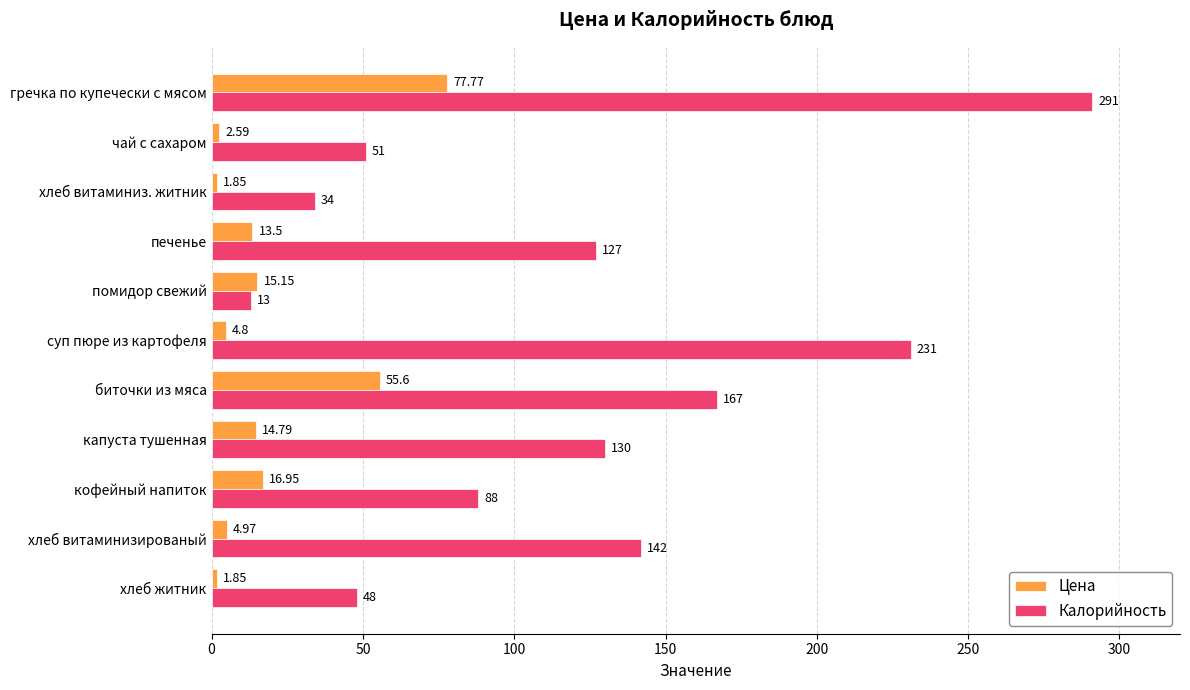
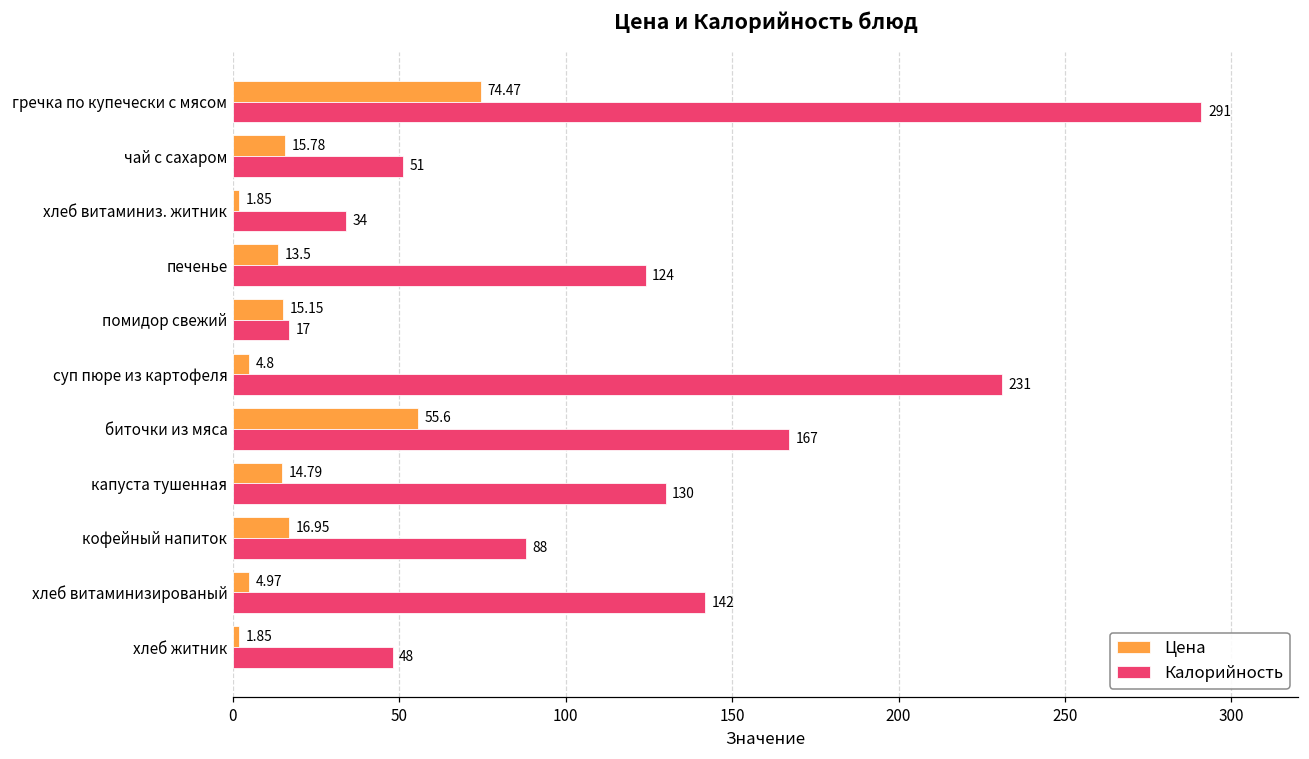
Цена, гречка по купечески с мясом: 77.77 -> 74.47
Цена, чай с сахаром: 2.59 -> 15.78
Калорийность, печенье: 127 -> 124
Калорийность, помидор свежий: 13 -> 17
